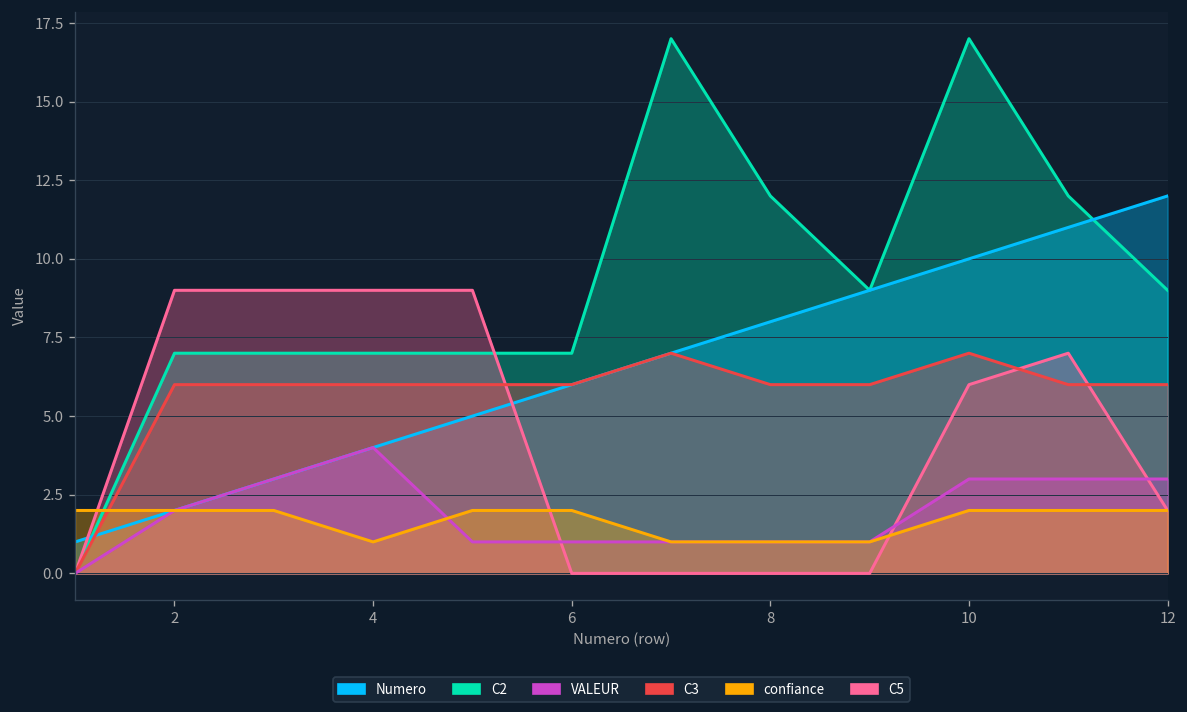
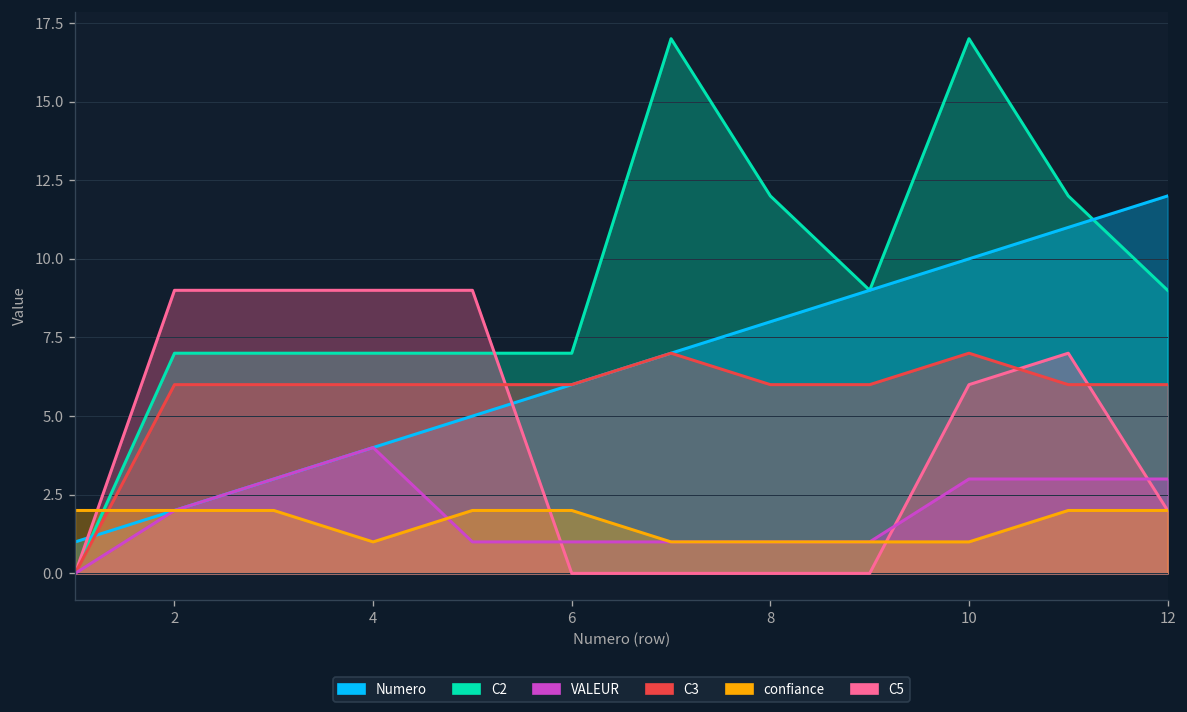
confiance, 10: 2 -> 1
